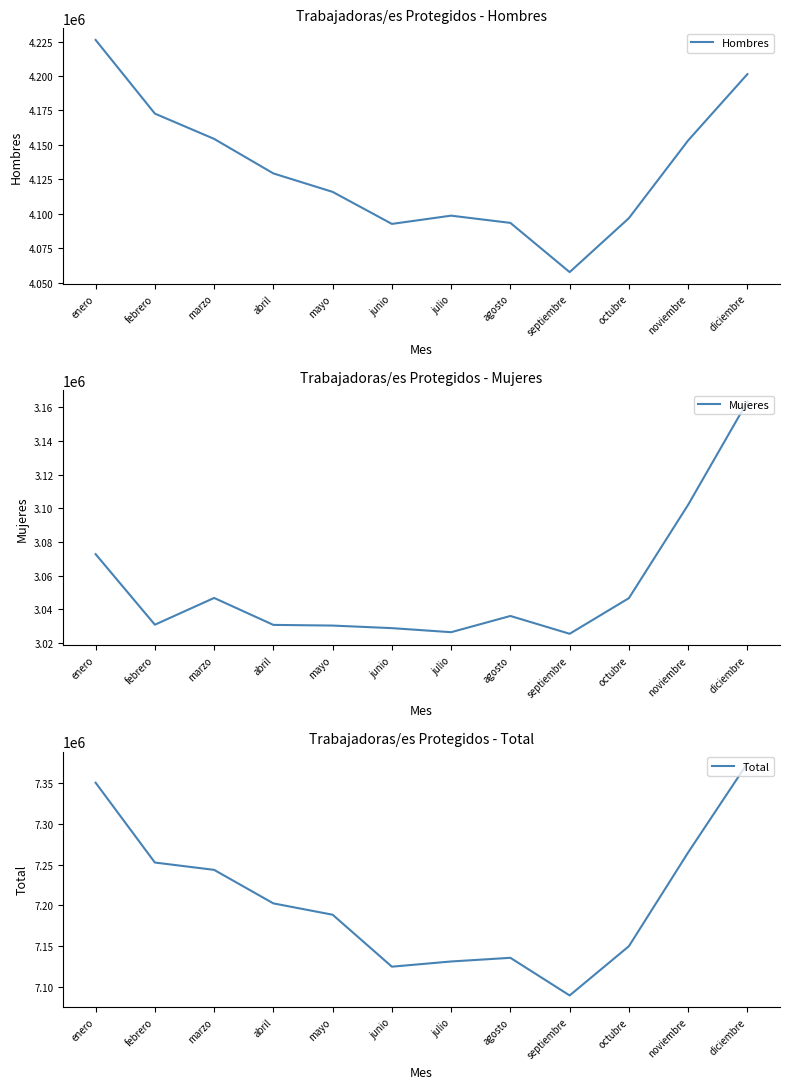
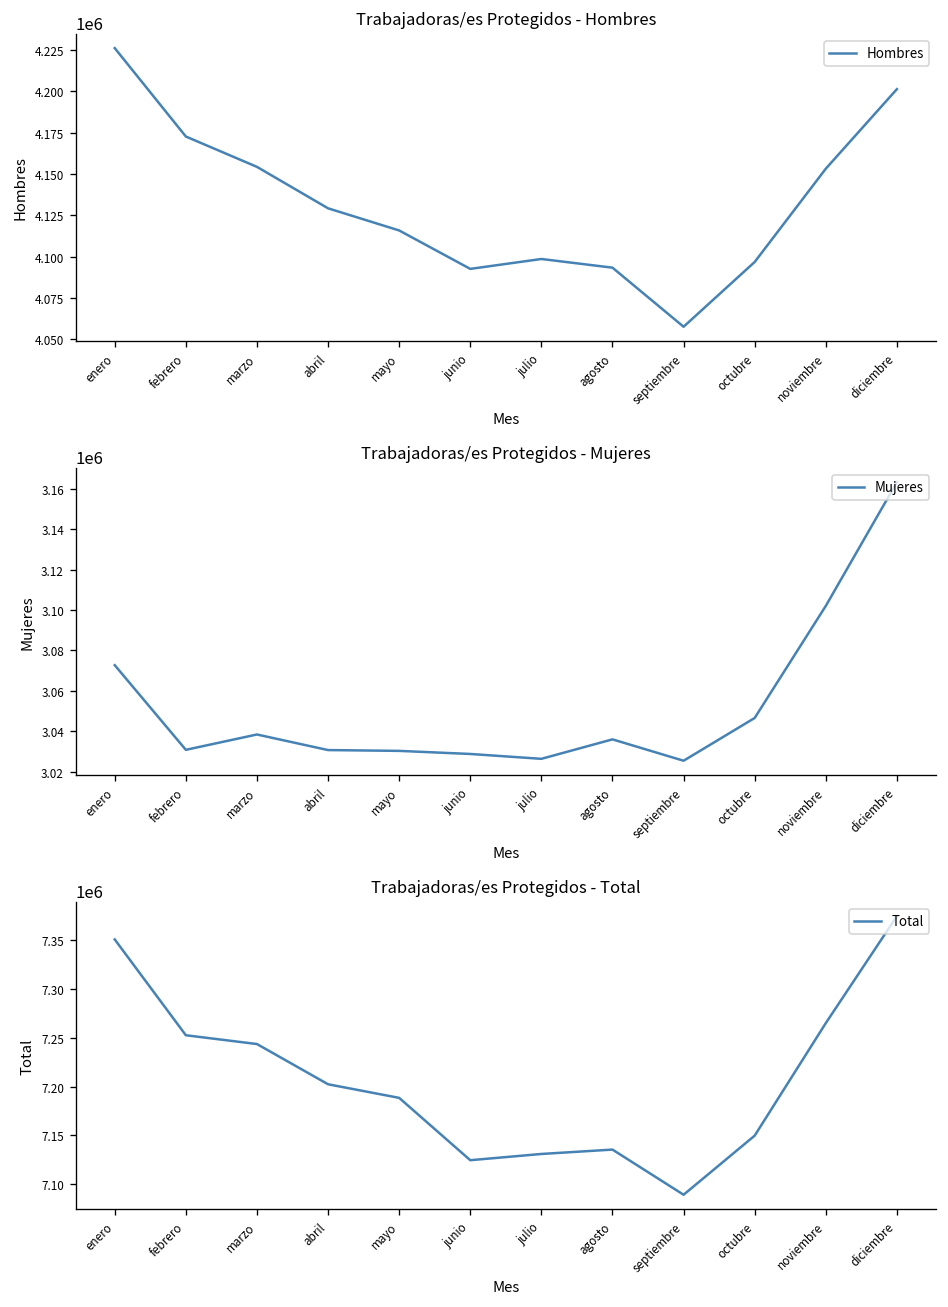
Trabajadoras/es Protegidos - Mujeres, marzo: 3047000 -> 3038000
